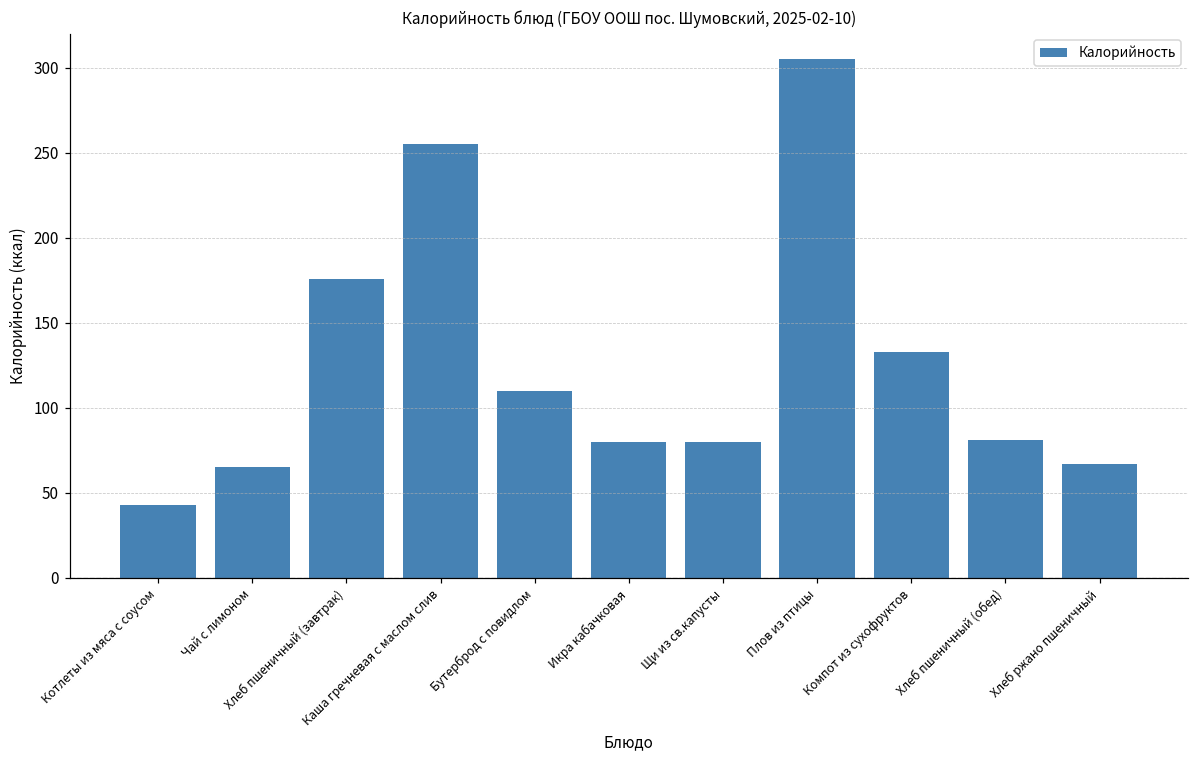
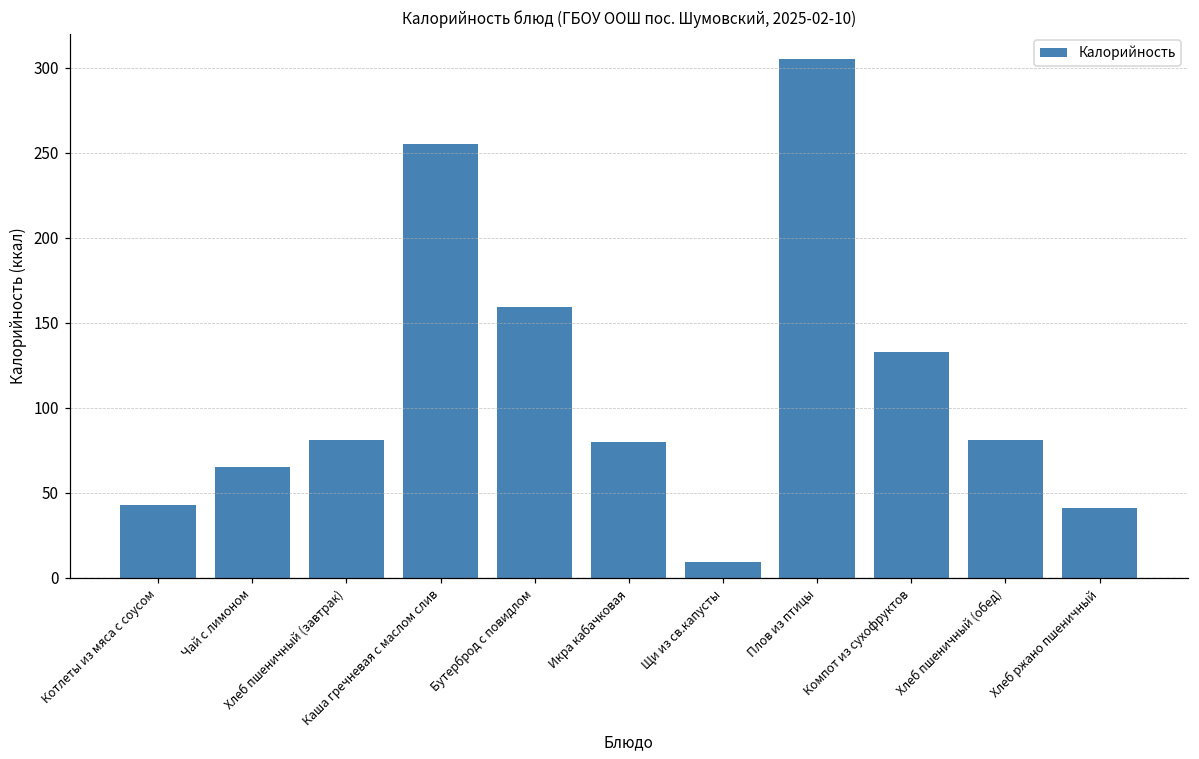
Хлеб пшеничный (завтрак): 176 -> 81
Бутерброд с повидлом: 110 -> 159
Щи из св.капусты: 80 -> 9
Хлеб ржано пшеничный: 67 -> 41
